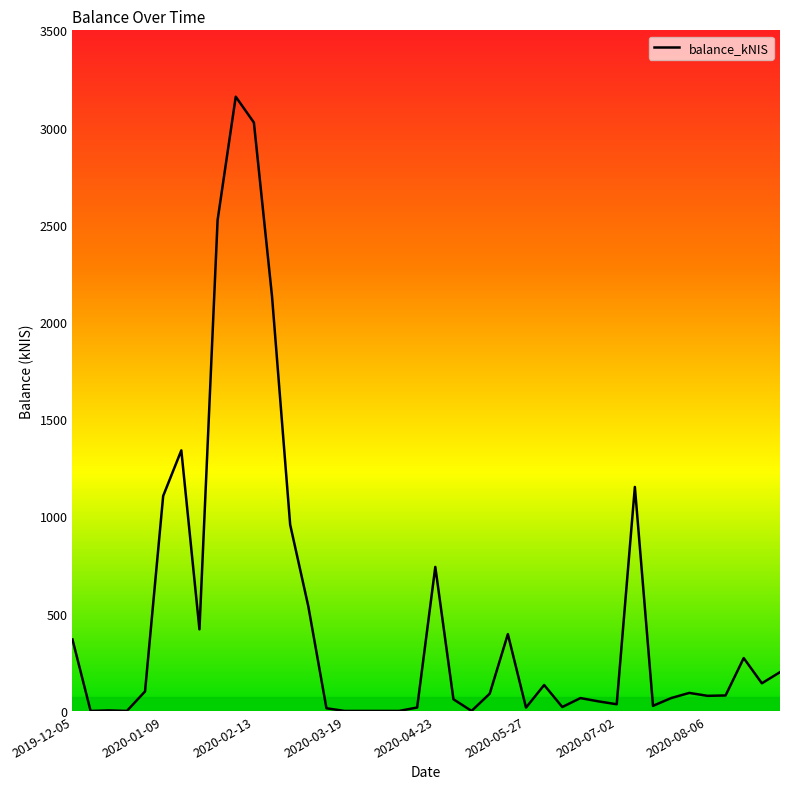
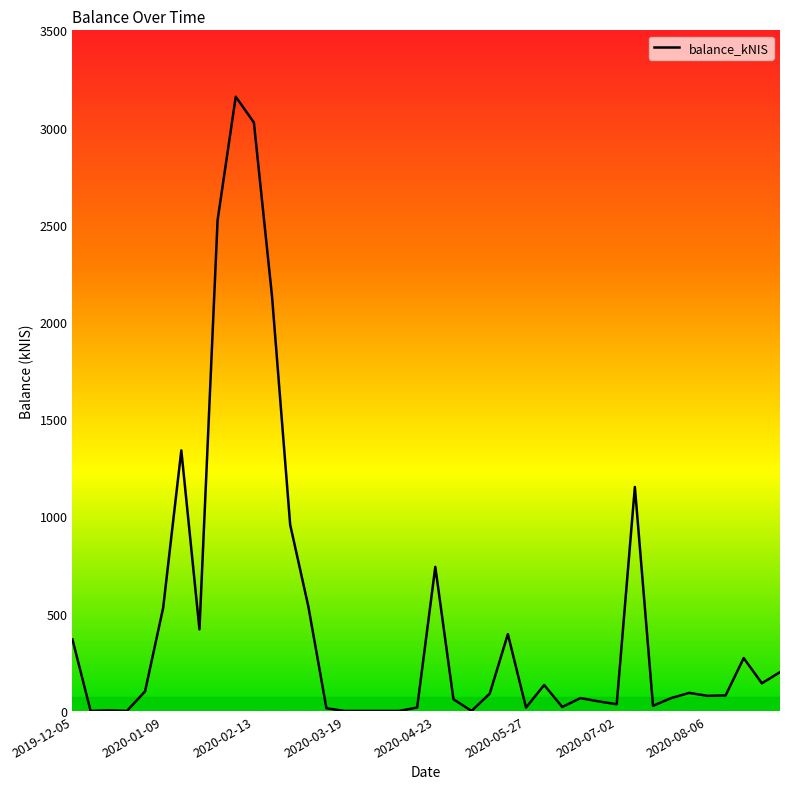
2020-01-09: 1110 -> 530
